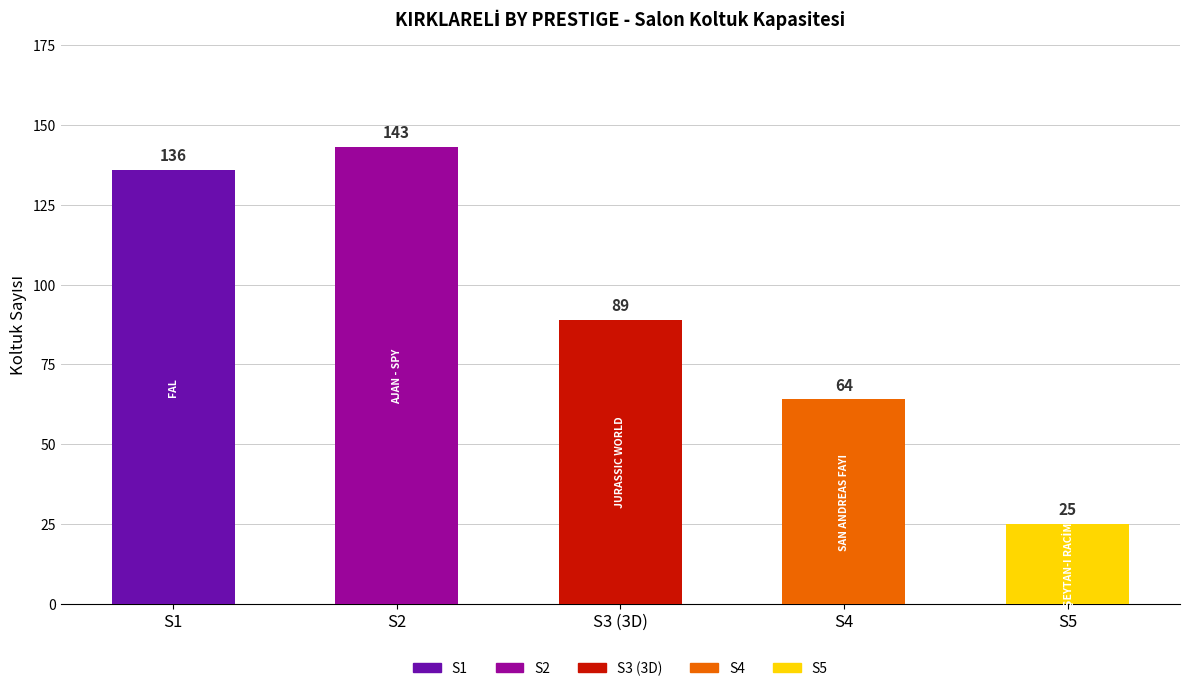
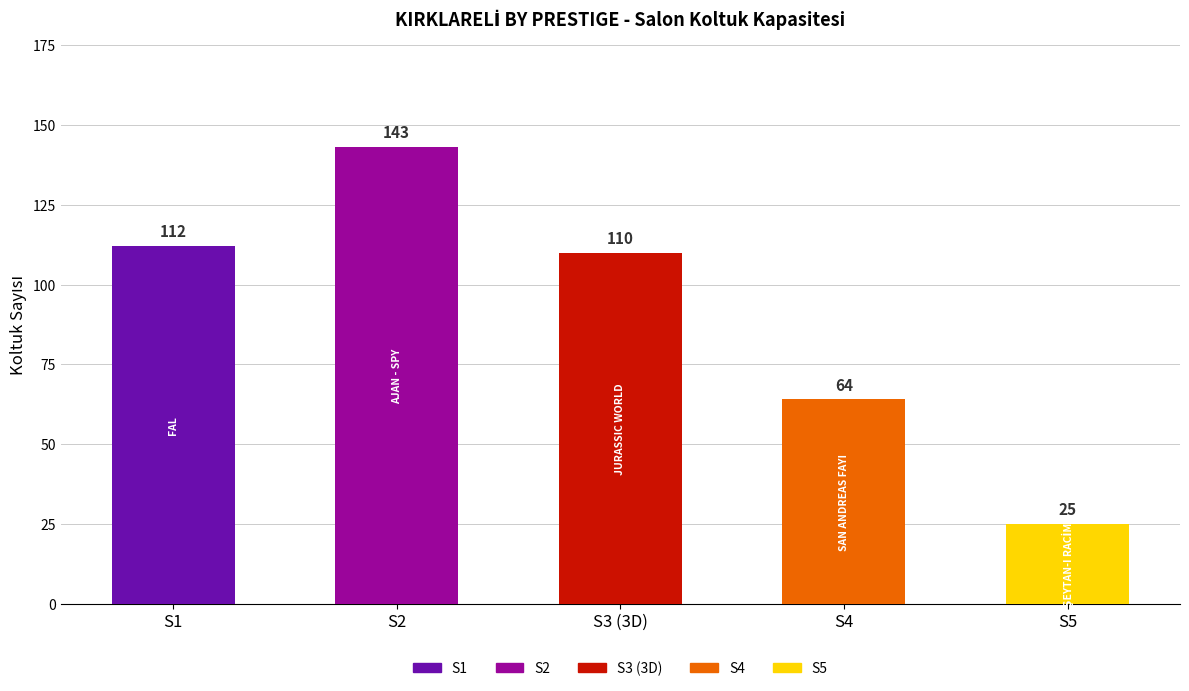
S1: 136 -> 112
S3 (3D): 89 -> 110
